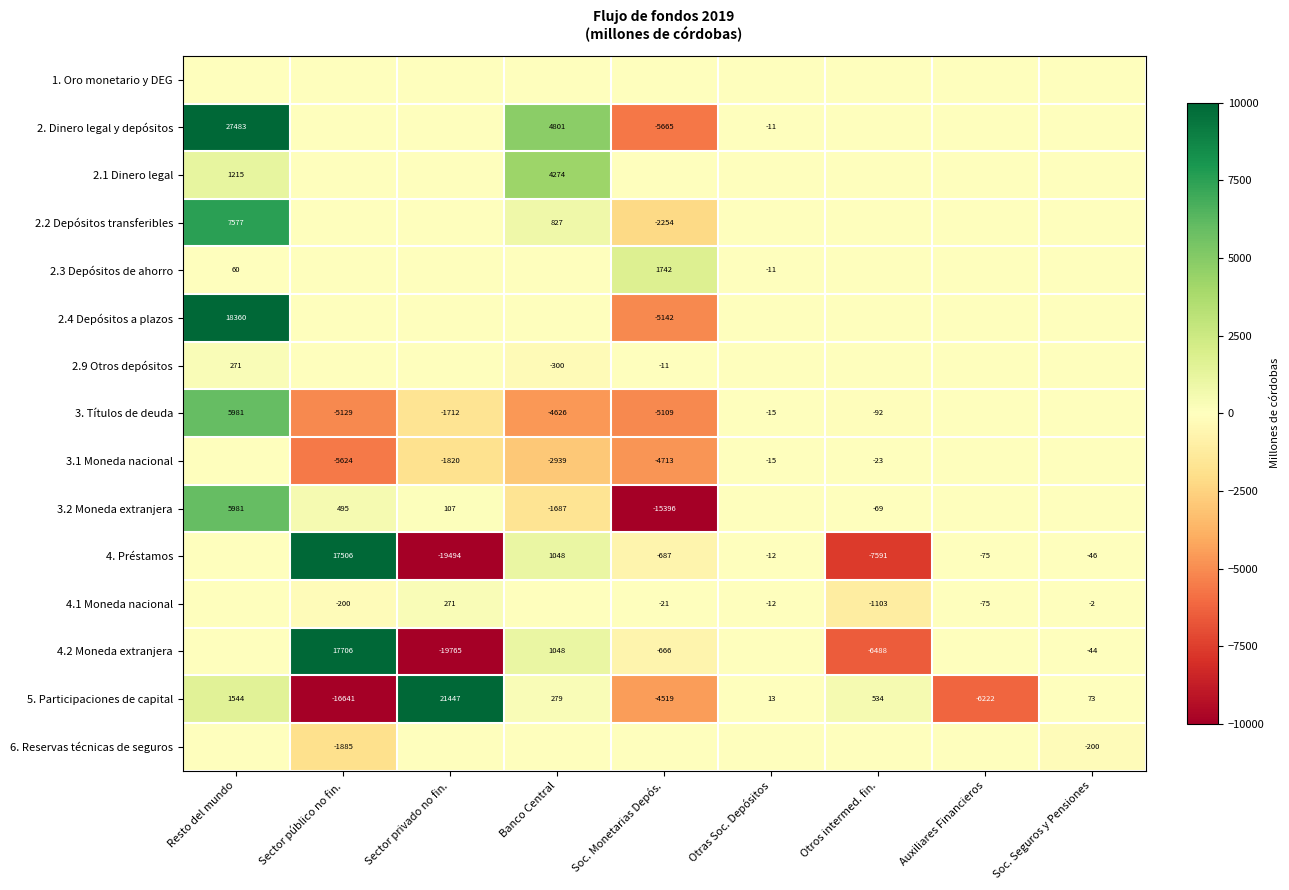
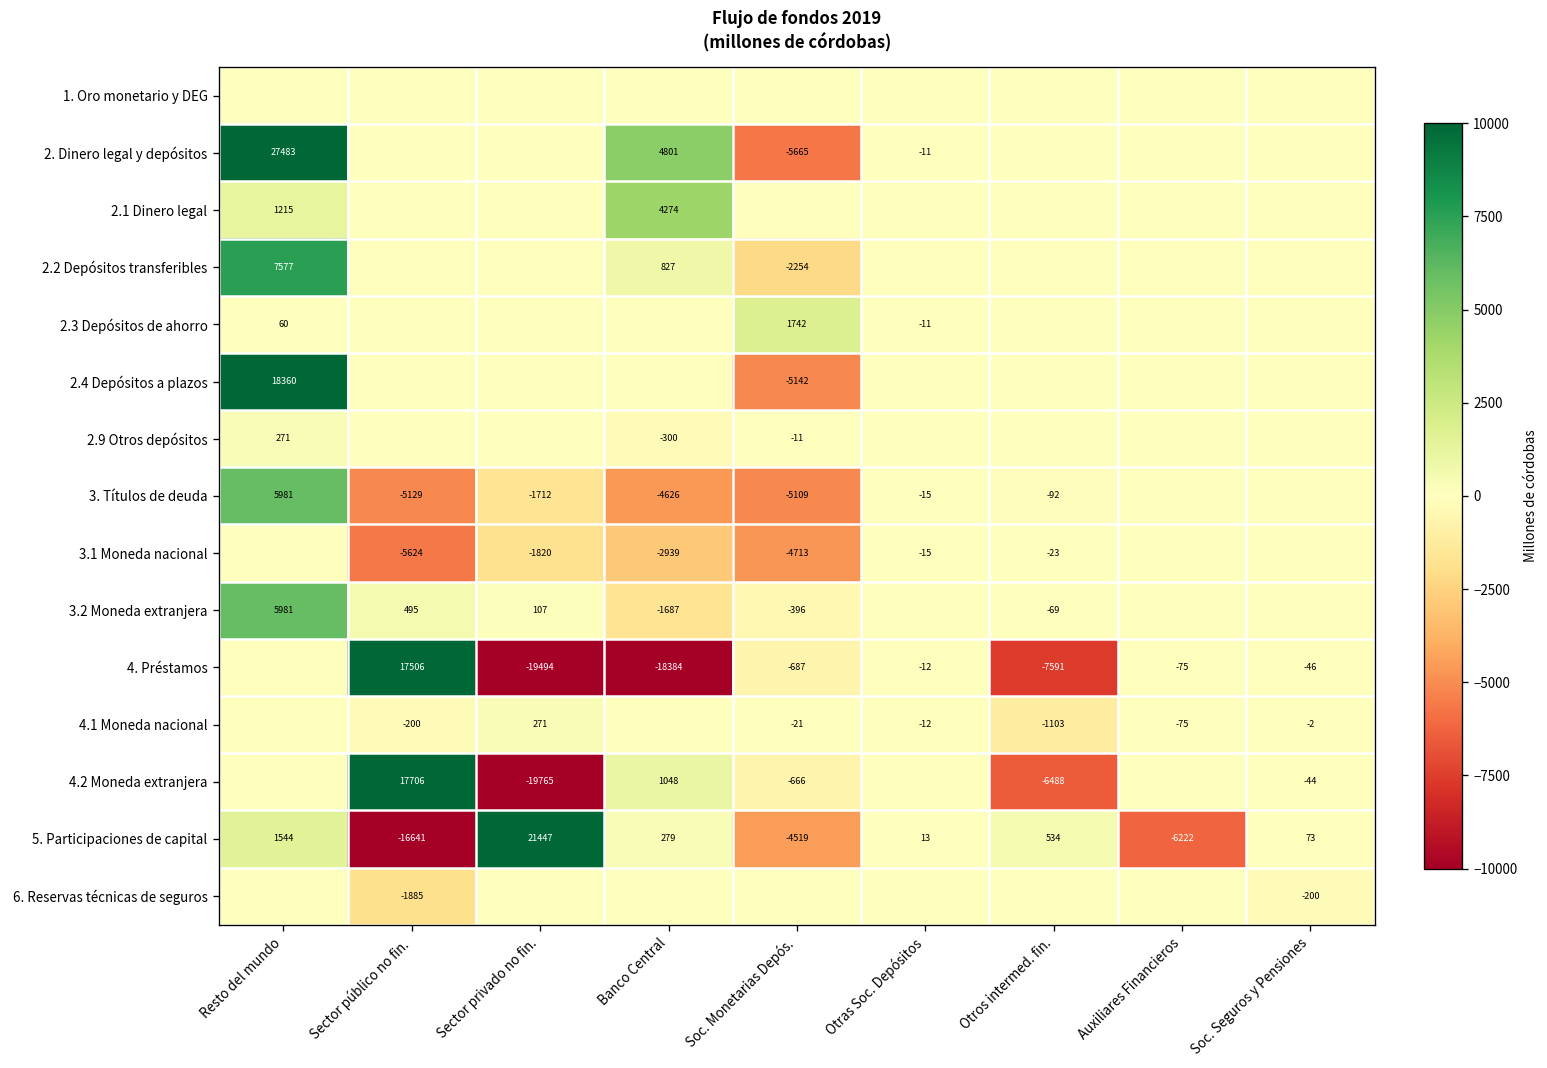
3.2 Moneda extranjera, Soc. Monetarias Depós.: -15396 -> -396
4. Préstamos, Banco Central: 1048 -> -18384
